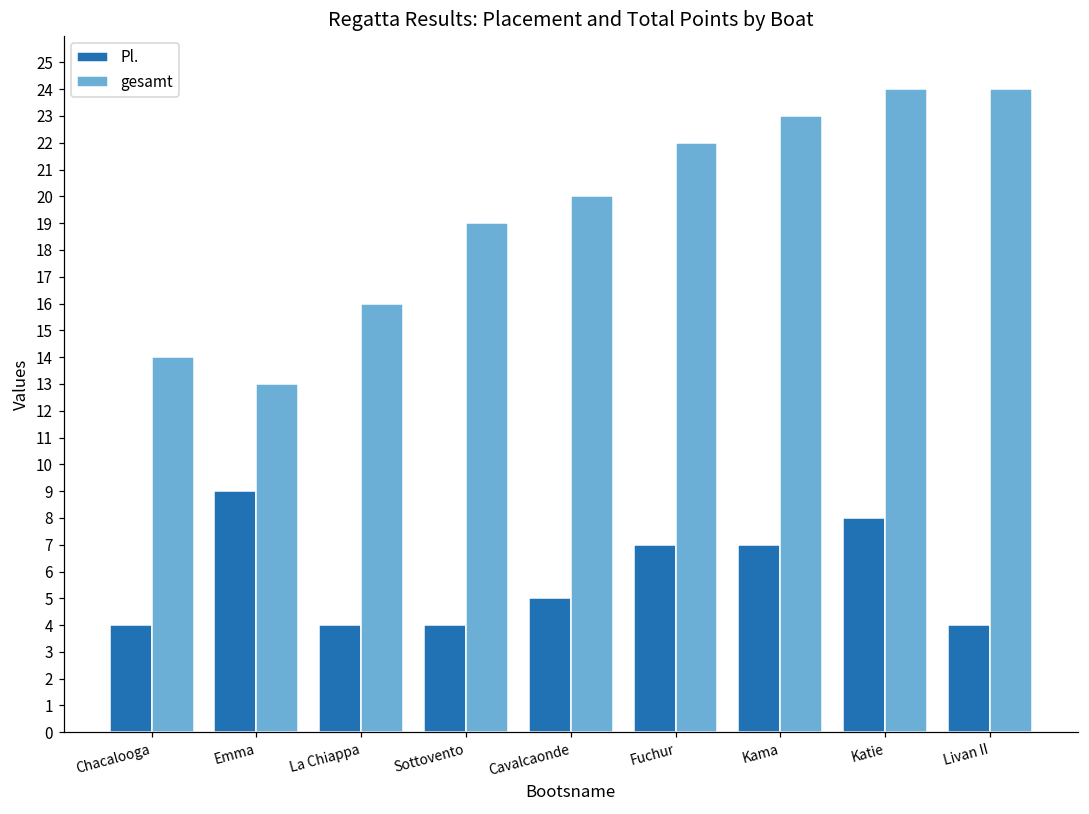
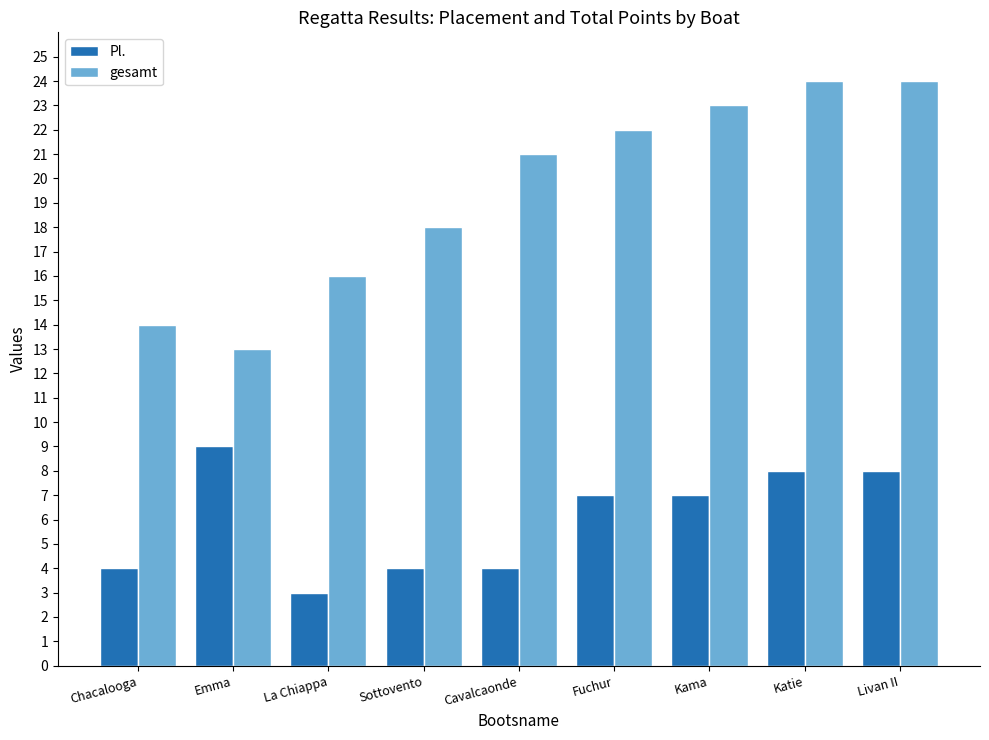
Pl., La Chiappa: 4 -> 3
gesamt, Sottovento: 19 -> 18
Pl., Cavalcaonde: 5 -> 4
gesamt, Cavalcaonde: 20 -> 21
Pl., Livan II: 4 -> 8
